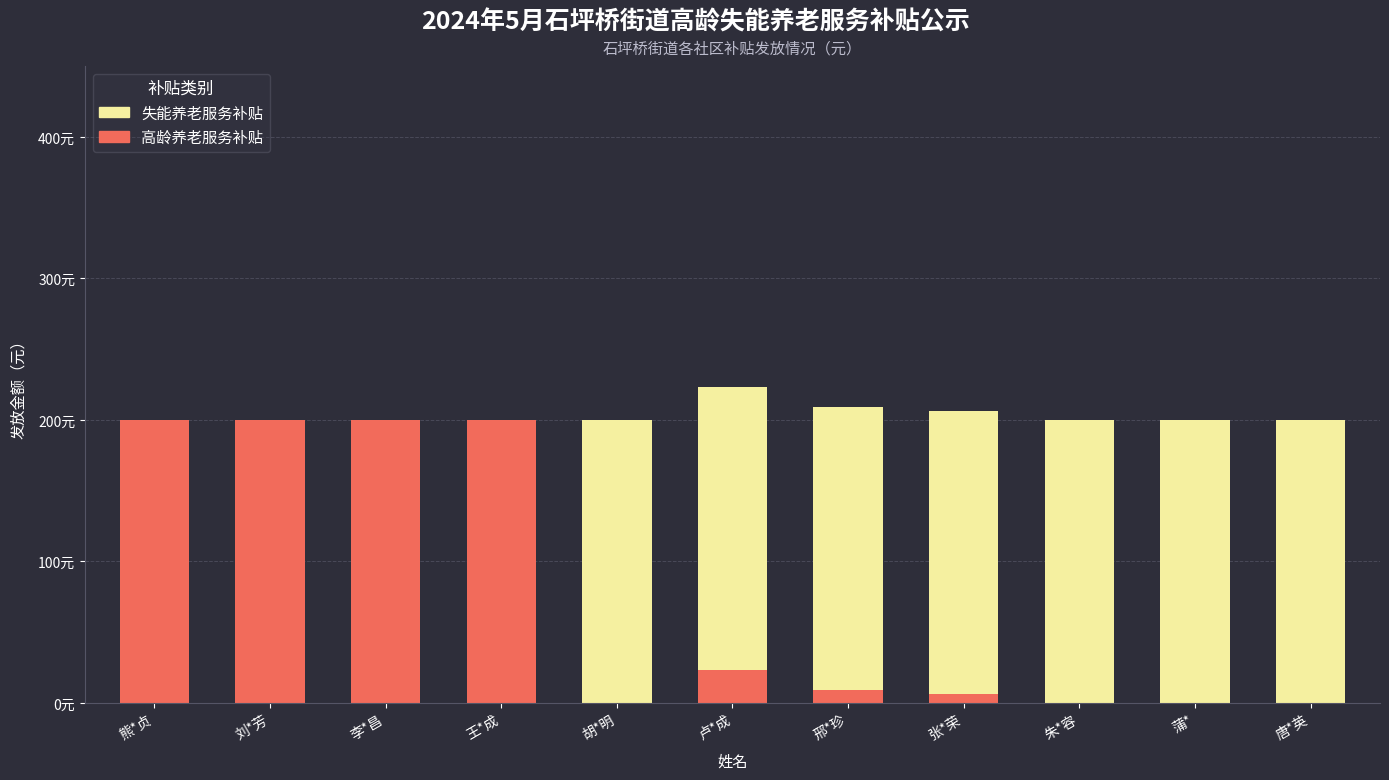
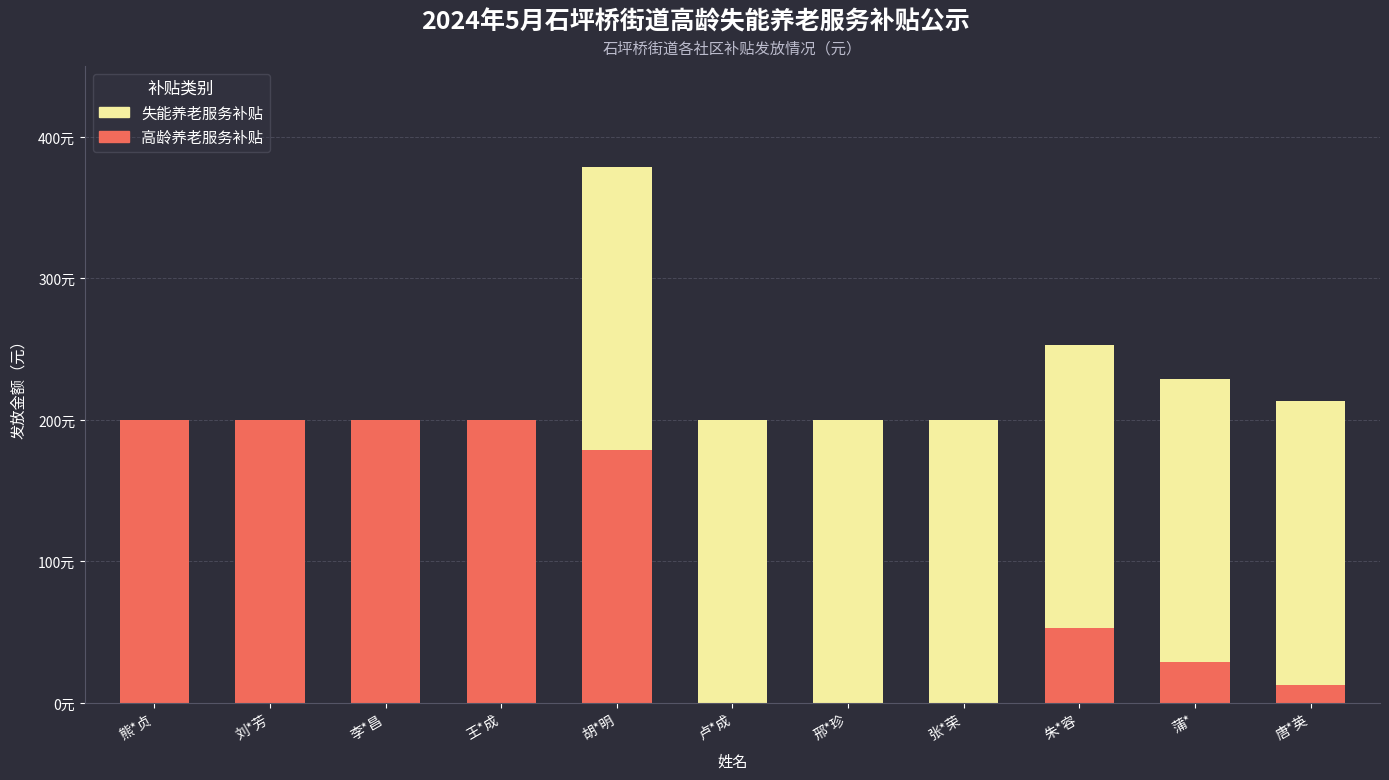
高龄养老服务补贴, 胡*明: 0元 -> 179元
高龄养老服务补贴, 卢*成: 23元 -> 0元
高龄养老服务补贴, 邢*珍: 9元 -> 0元
高龄养老服务补贴, 张*荣: 6元 -> 0元
高龄养老服务补贴, 朱*容: 0元 -> 53元
高龄养老服务补贴, 蒲*: 0元 -> 29元
高龄养老服务补贴, 唐*英: 0元 -> 13元
